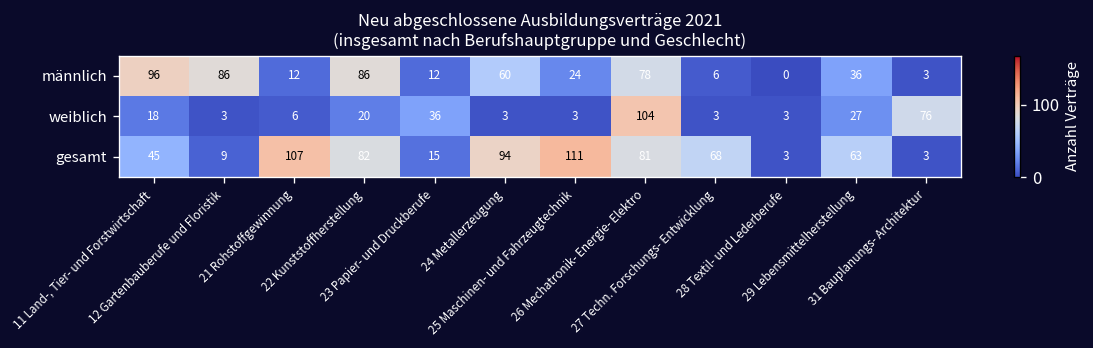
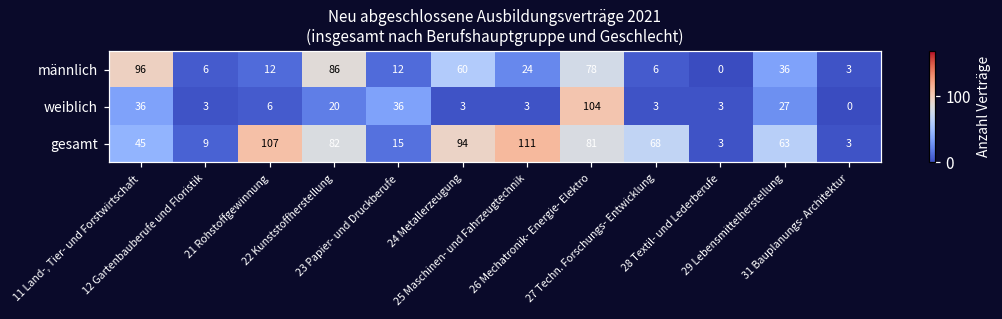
männlich, 12 Gartenbauberufe und Floristik: 86 -> 6
weiblich, 11 Land-, Tier- und Forstwirtschaft: 18 -> 36
weiblich, 31 Bauplanungs- Architektur: 76 -> 0
